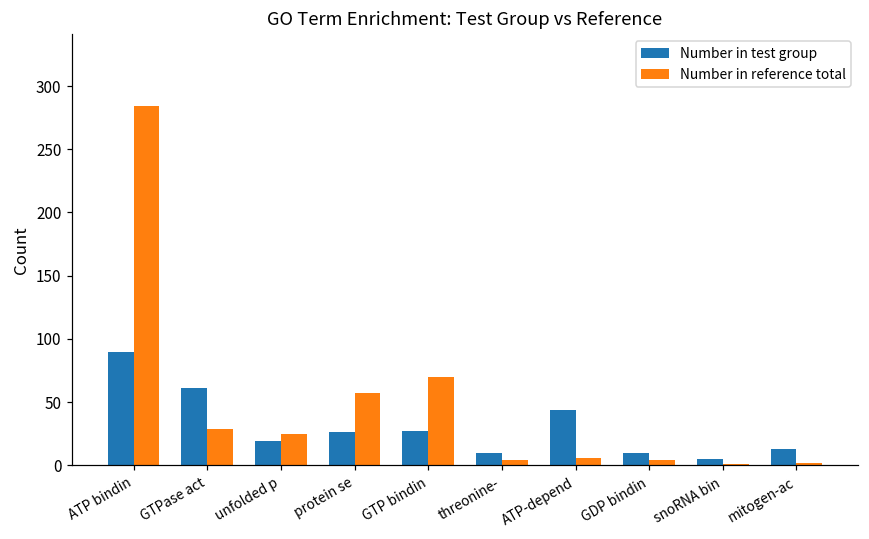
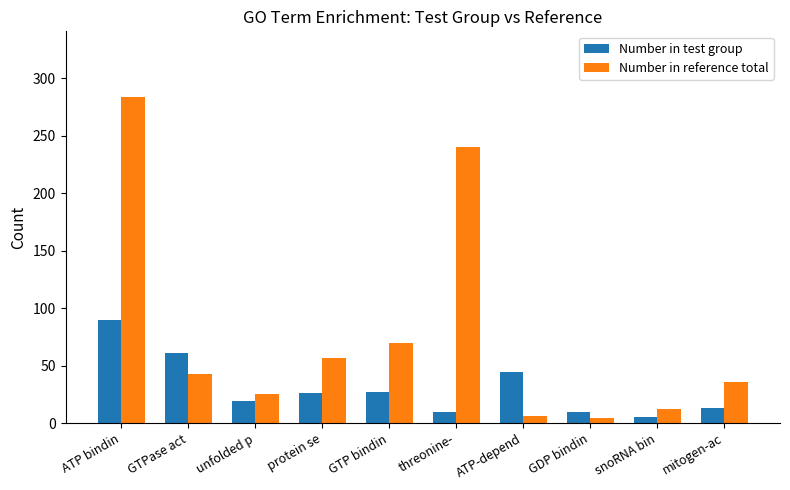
Number in reference total, GTPase act: 29 -> 43
Number in reference total, threonine-: 4 -> 240
Number in reference total, snoRNA bin: 1 -> 12
Number in reference total, mitogen-ac: 2 -> 36
